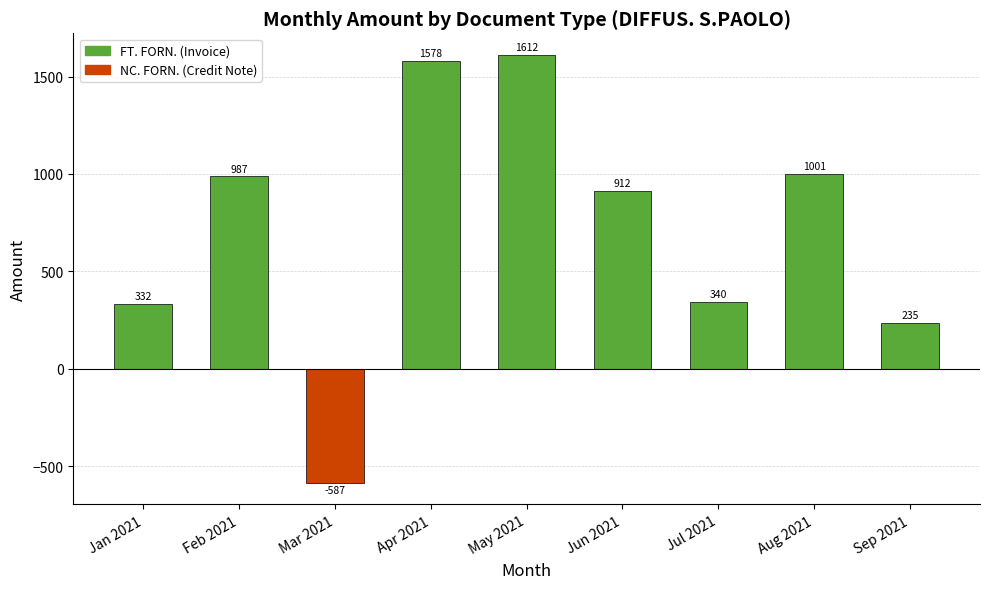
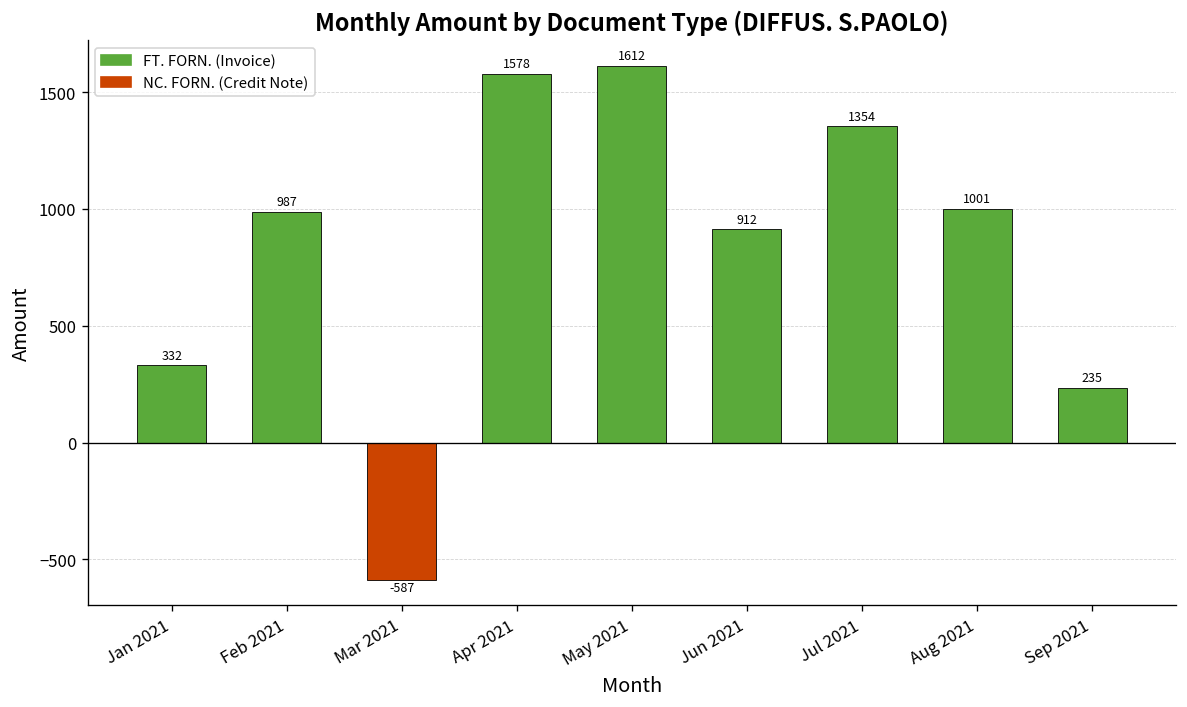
Jul 2021: 340 -> 1354
